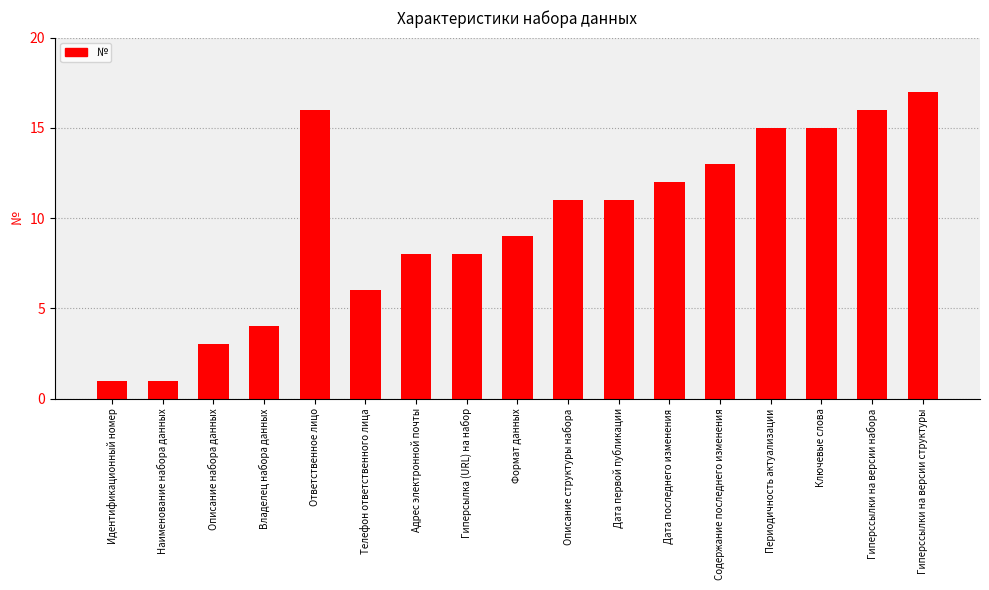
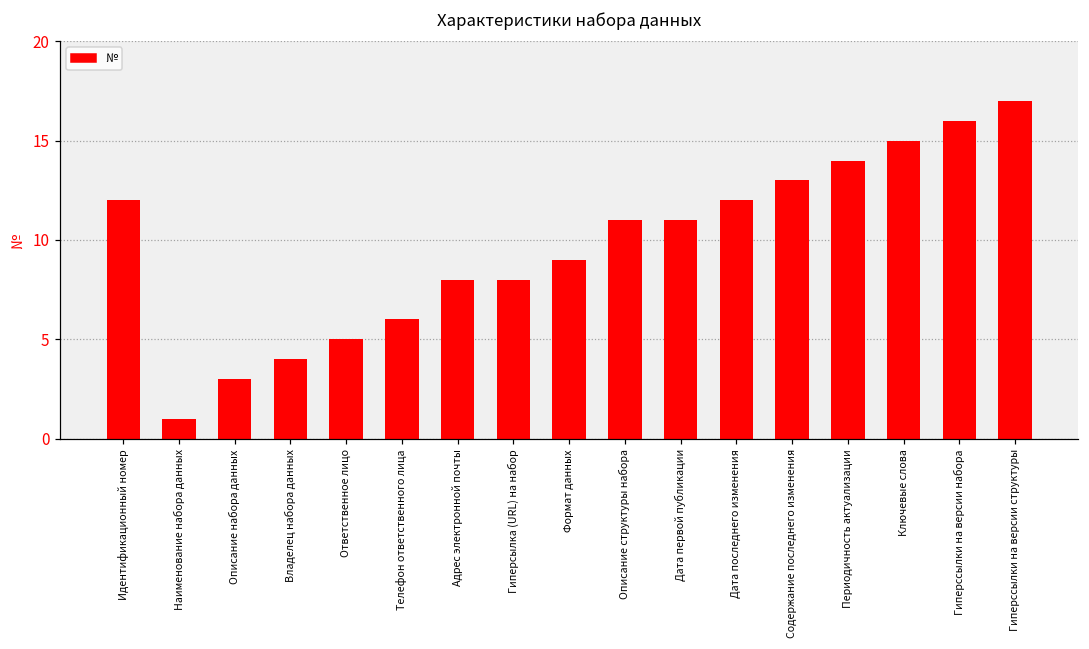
Идентификационный номер: 1 -> 12
Ответственное лицо: 16 -> 5
Периодичность актуализации: 15 -> 14
